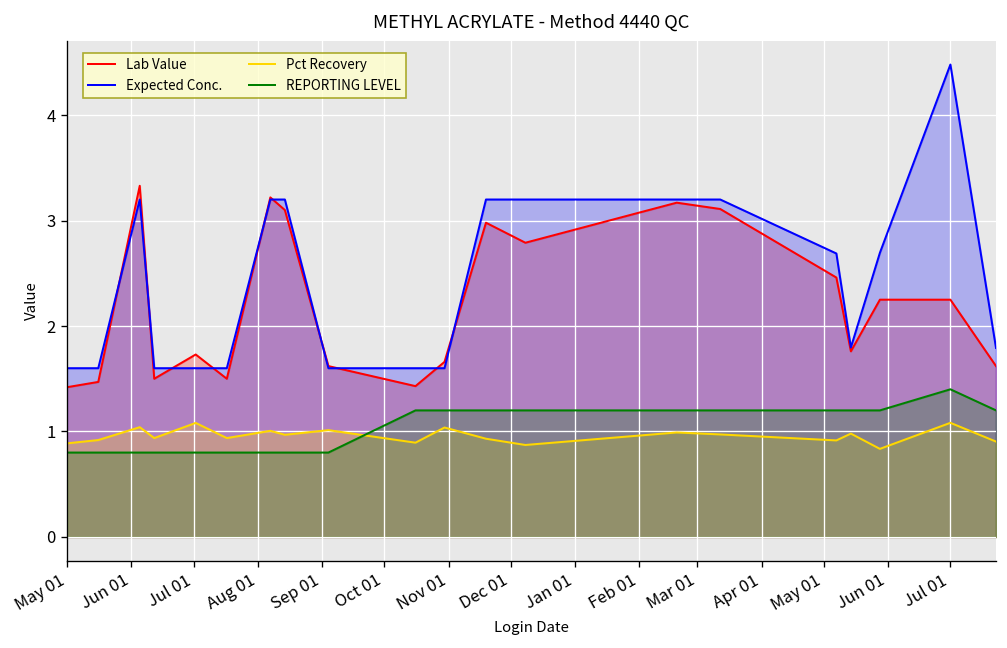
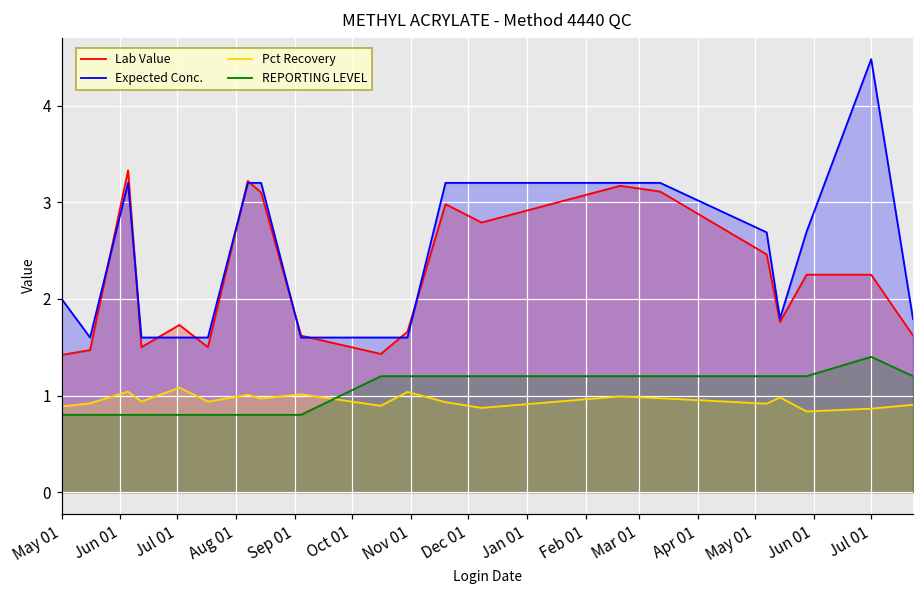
Expected Conc., May 01: 1.6 -> 2.0
Pct Recovery, Jul 01: 1.1 -> 0.9
